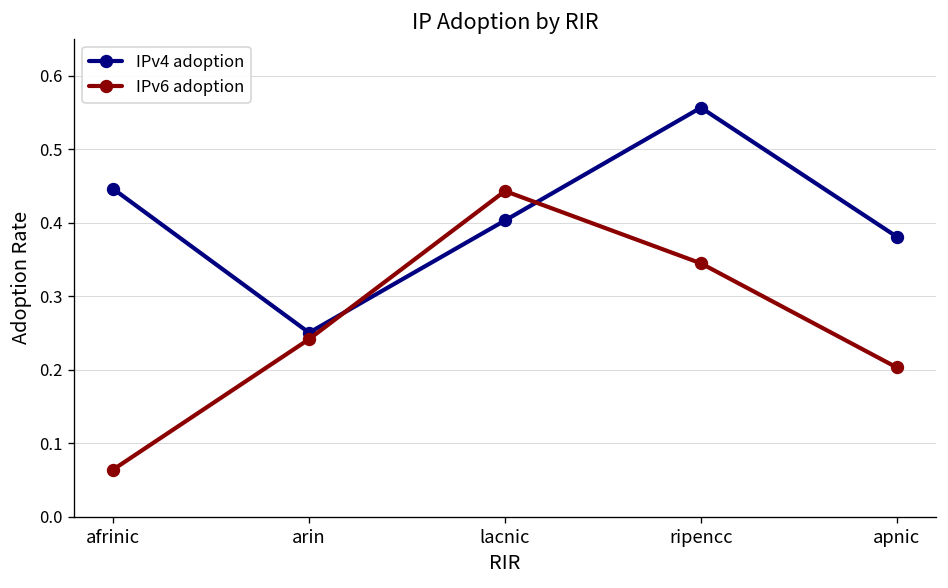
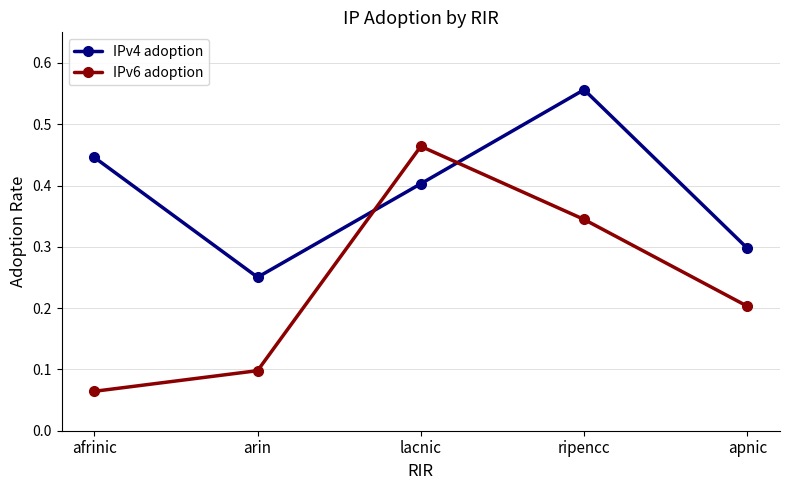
IPv6 adoption, arin: 0.24 -> 0.10
IPv6 adoption, lacnic: 0.44 -> 0.46
IPv4 adoption, apnic: 0.38 -> 0.30
